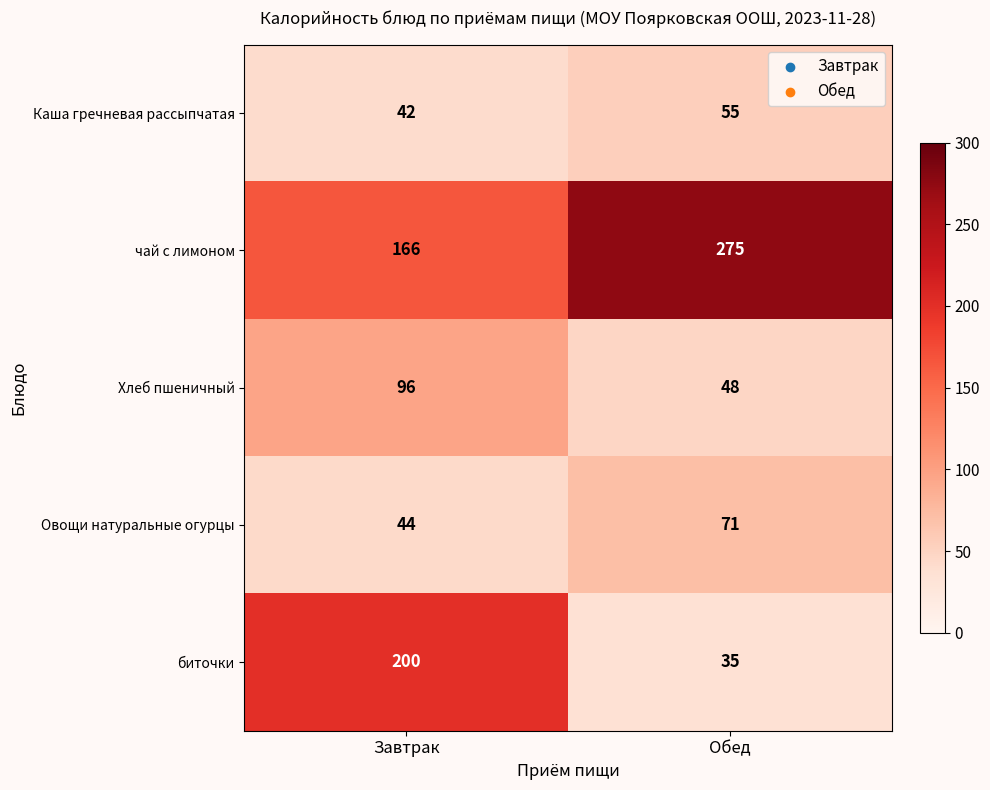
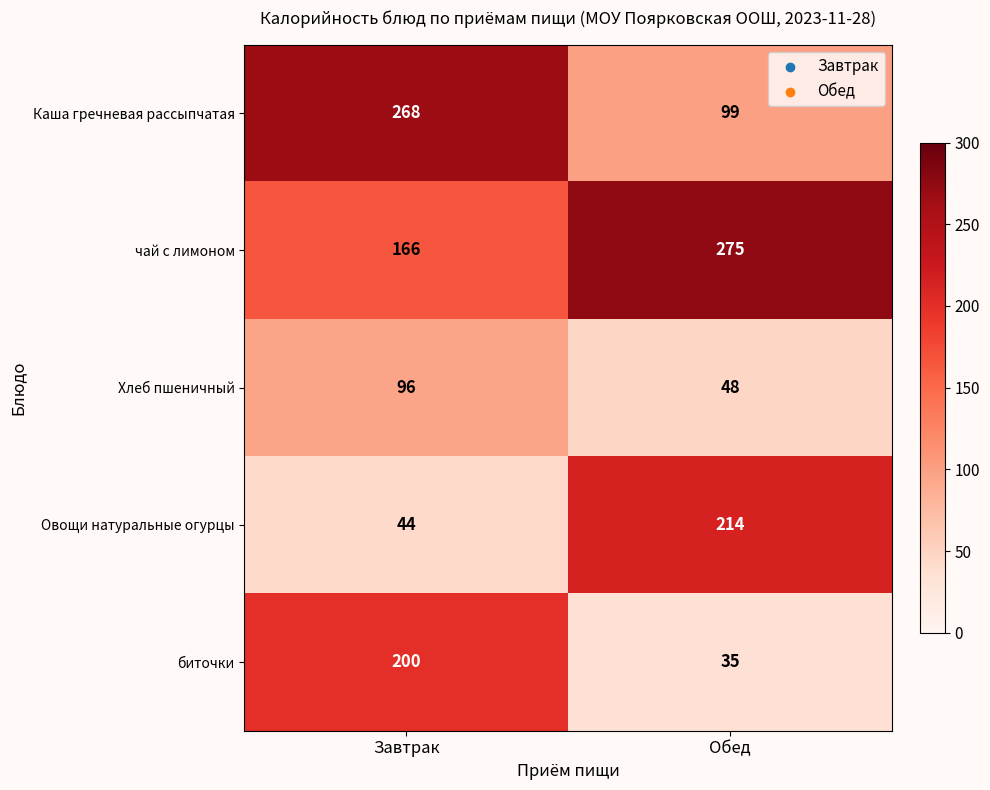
Каша гречневая рассыпчатая, Завтрак: 42 -> 268
Каша гречневая рассыпчатая, Обед: 55 -> 99
Овощи натуральные огурцы, Обед: 71 -> 214
